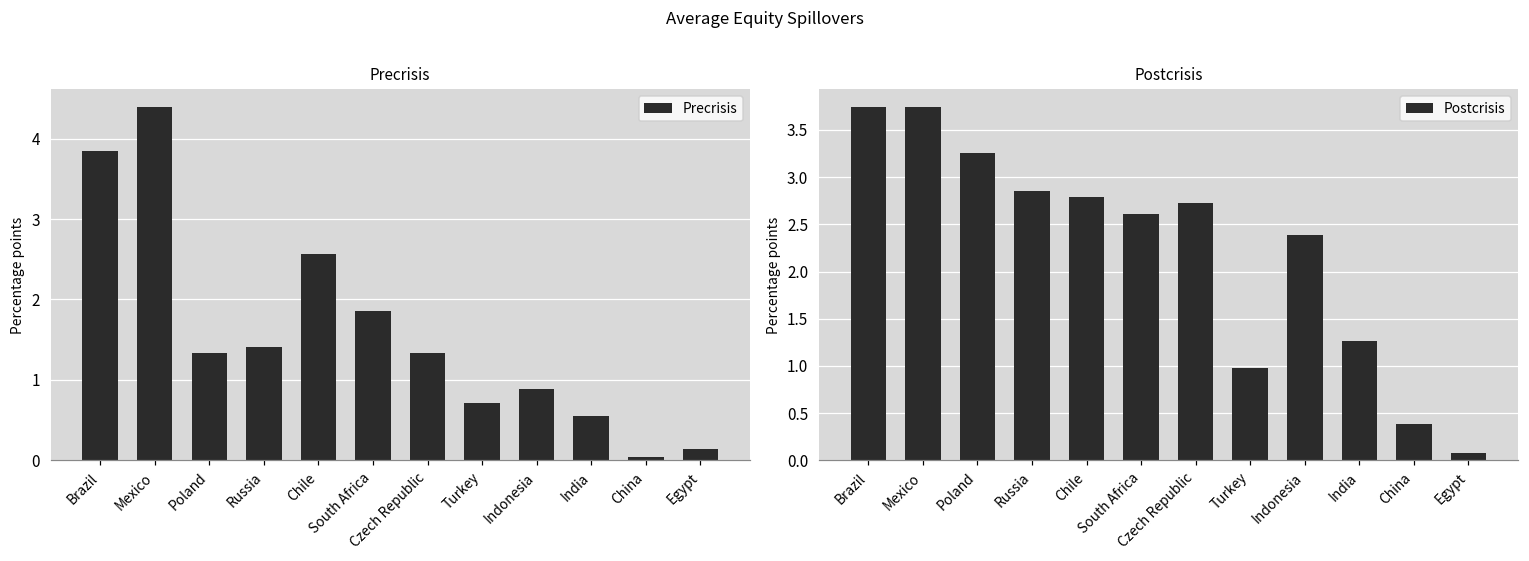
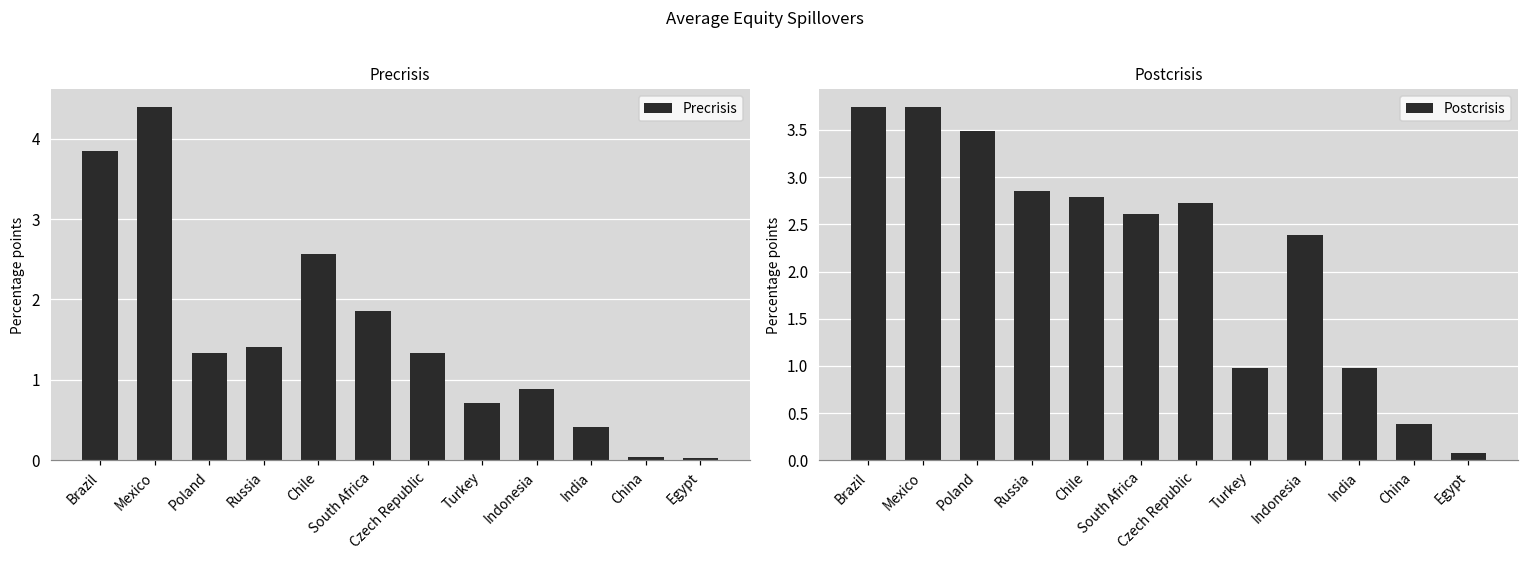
Precrisis, India: 0.6 -> 0.4
Precrisis, Egypt: 0.1 -> 0.0
Postcrisis, Poland: 3.3 -> 3.5
Postcrisis, India: 1.3 -> 1.0
